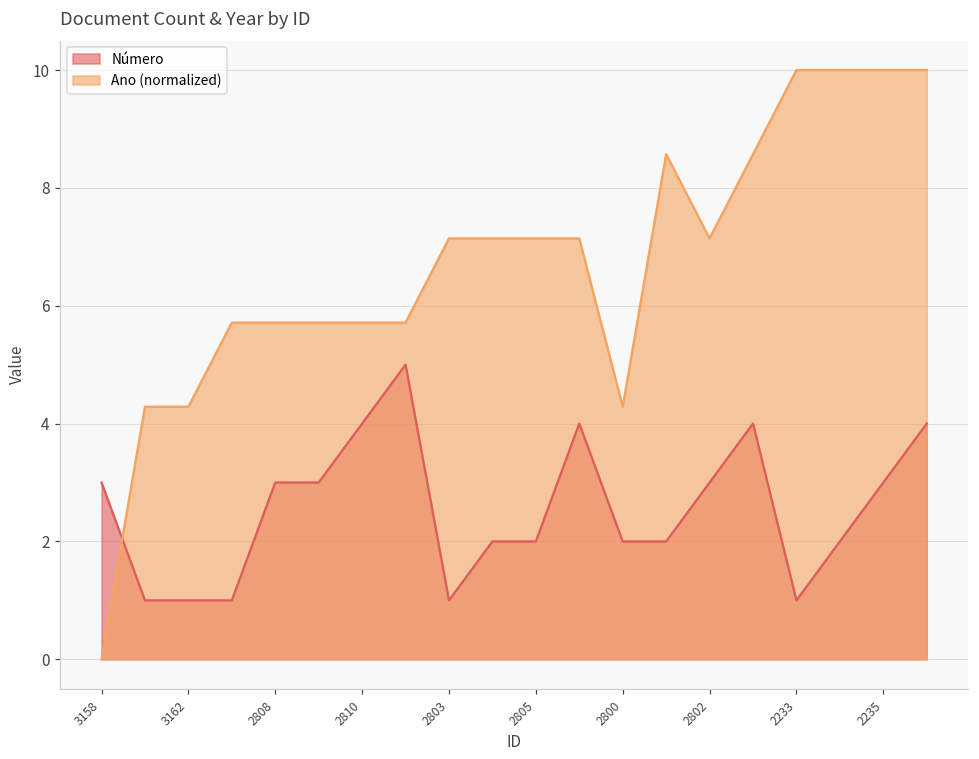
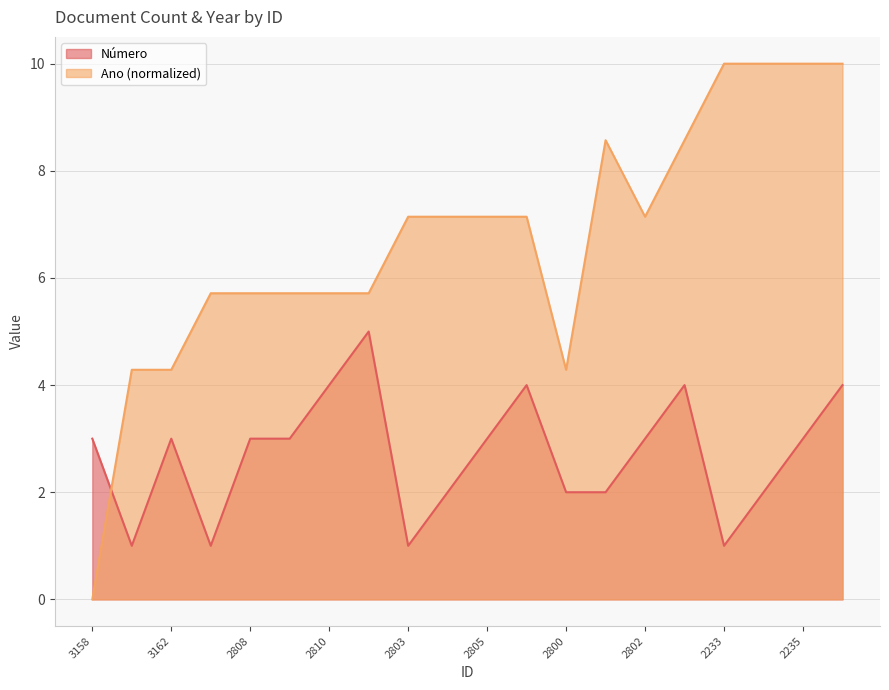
Número, 3162: 1 -> 3
Número, 2805: 2 -> 3
